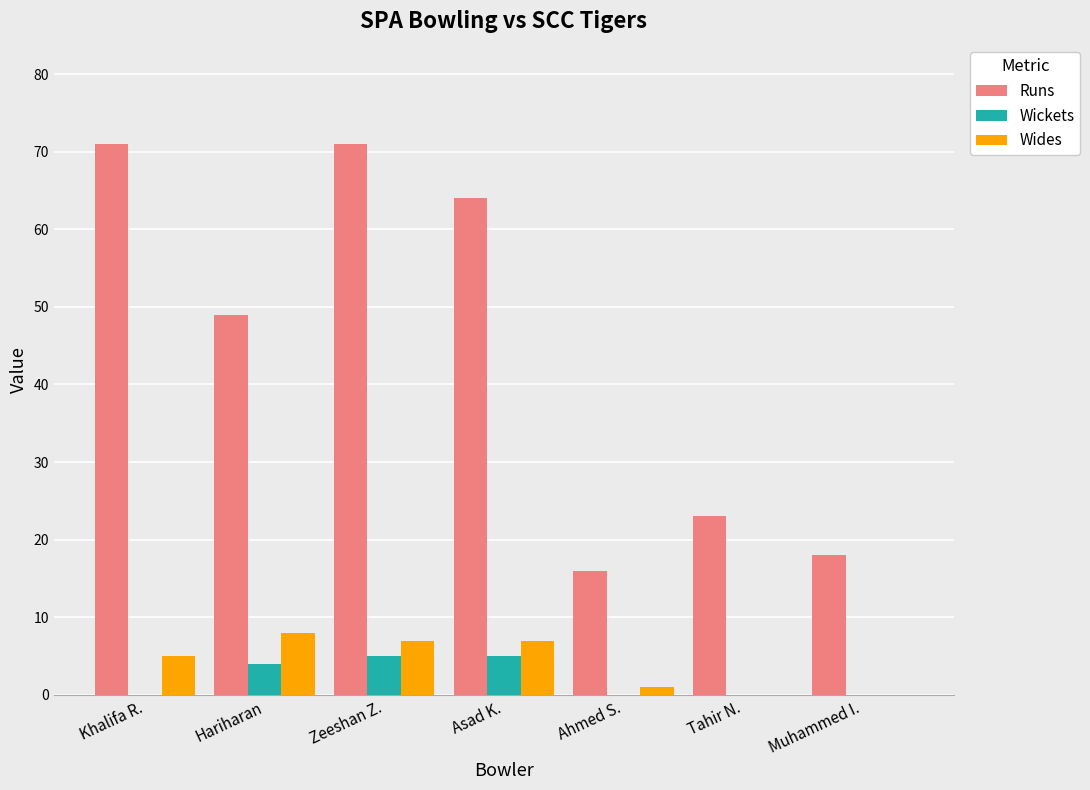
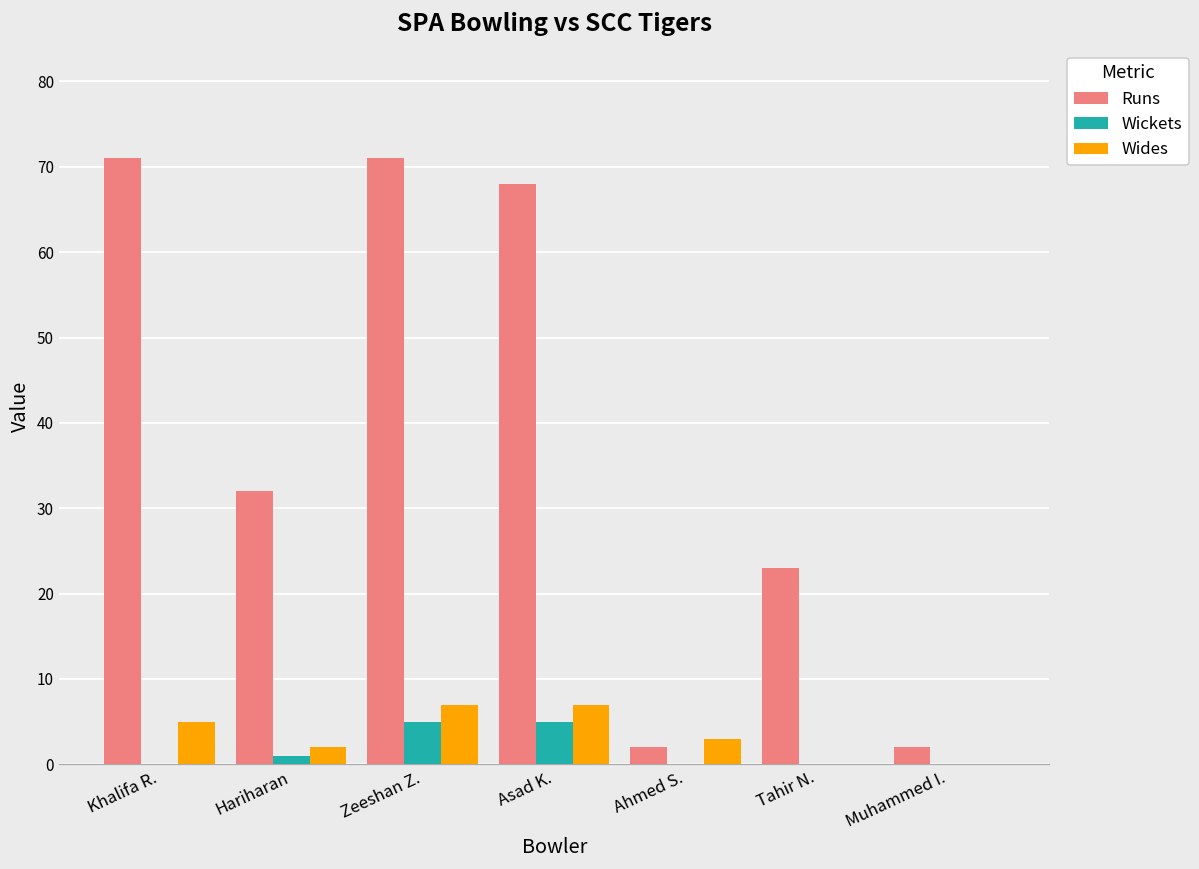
Runs, Hariharan: 49 -> 32
Wickets, Hariharan: 4 -> 1
Wides, Hariharan: 8 -> 2
Runs, Asad K.: 64 -> 68
Runs, Ahmed S.: 16 -> 2
Wides, Ahmed S.: 1 -> 3
Runs, Muhammed I.: 18 -> 2
